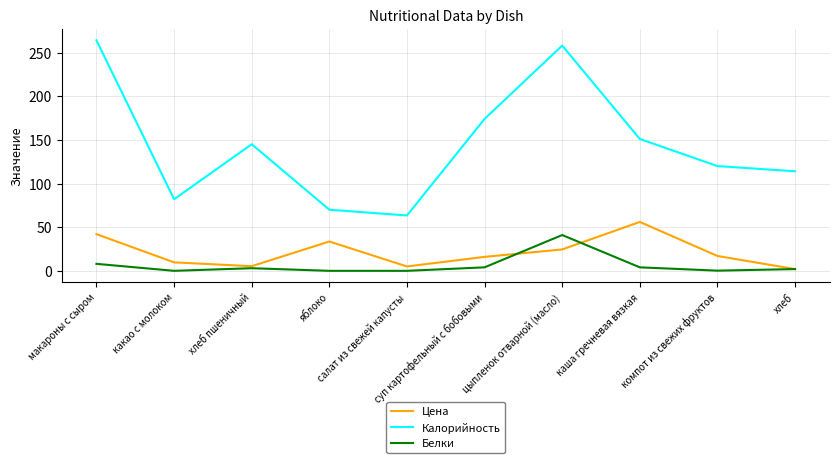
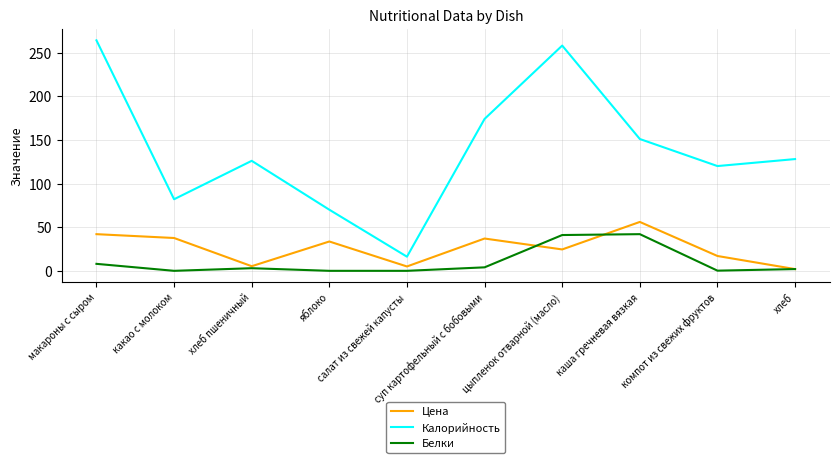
Цена, какао с молоком: 10 -> 40
Калорийность, хлеб пшеничный: 150 -> 130
Калорийность, салат из свежей капусты: 60 -> 20
Цена, суп картофельный с бобовыми: 20 -> 40
Белки, каша гречневая вязкая: 0 -> 40
Калорийность, хлеб: 110 -> 130
